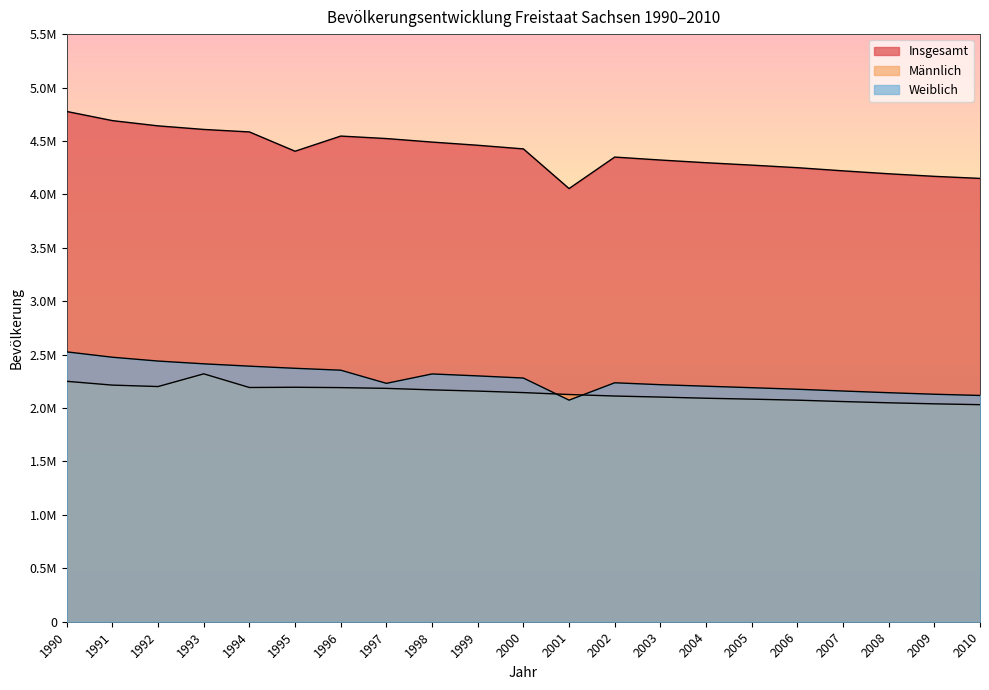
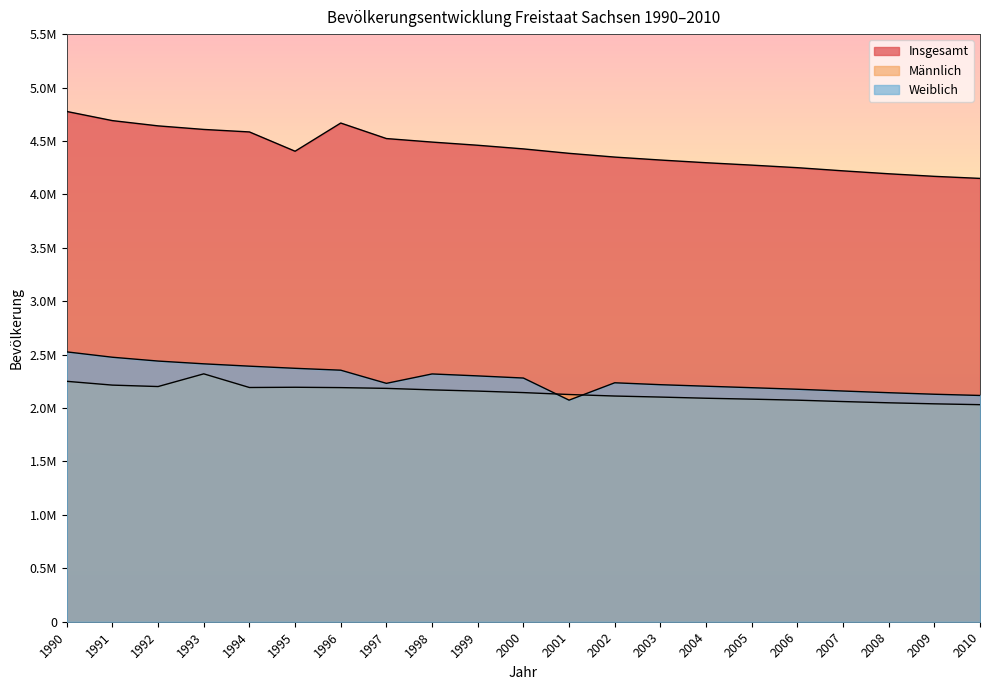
Insgesamt, 1996: 4550000 -> 4670000
Insgesamt, 2001: 4050000 -> 4380000
